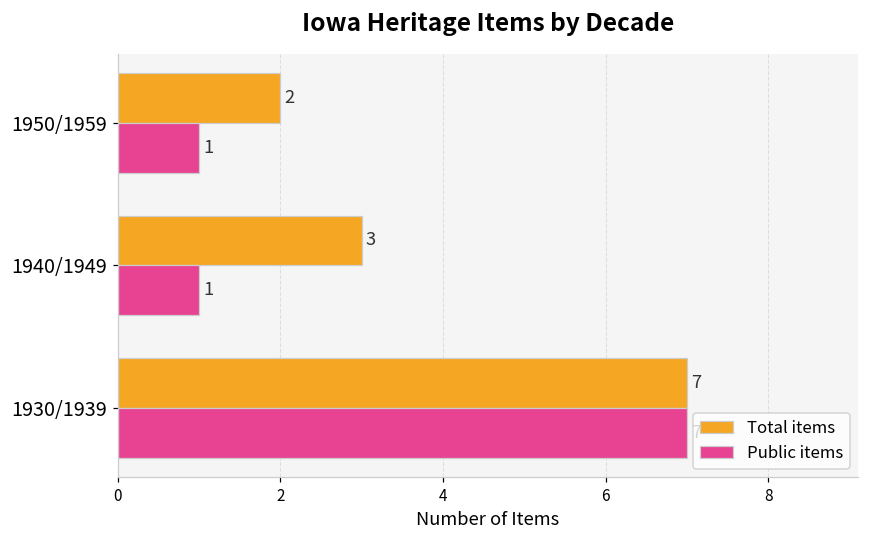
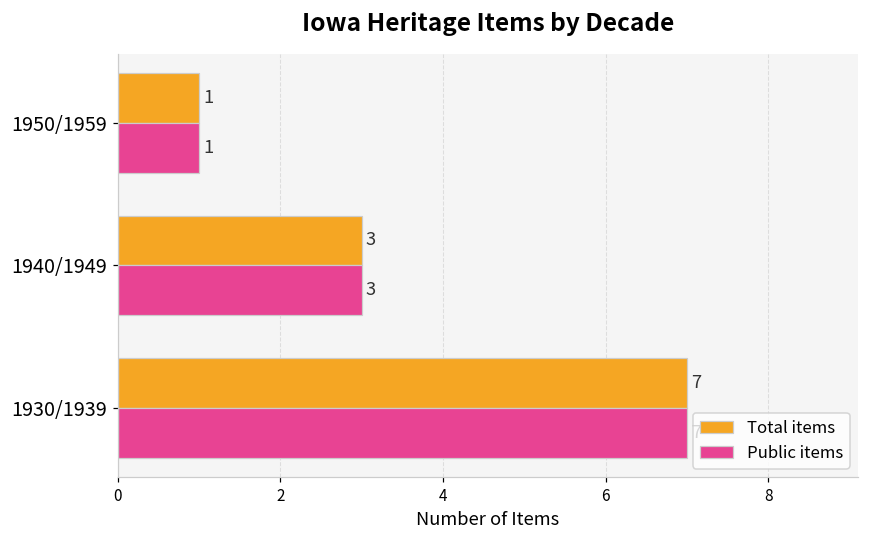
Total items, 1950/1959: 2 -> 1
Public items, 1940/1949: 1 -> 3
